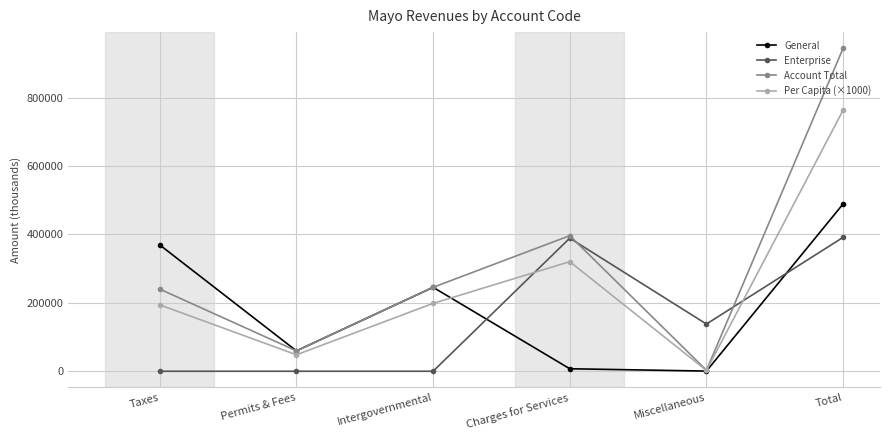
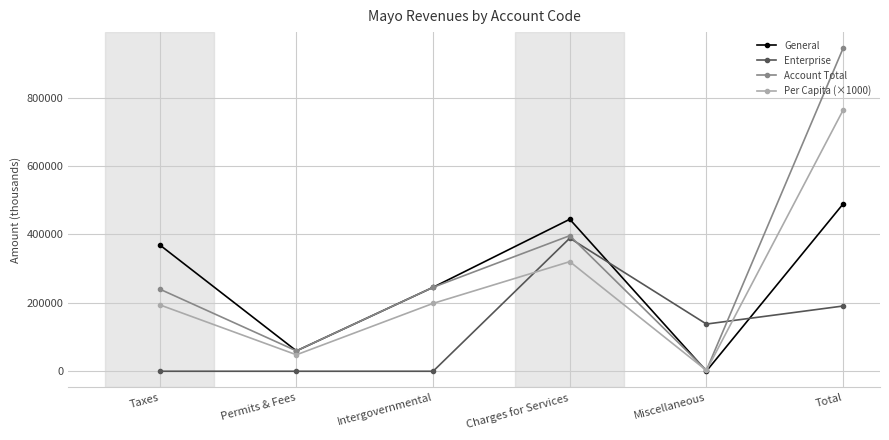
General, Charges for Services: 10000 -> 440000
Enterprise, Total: 390000 -> 190000
